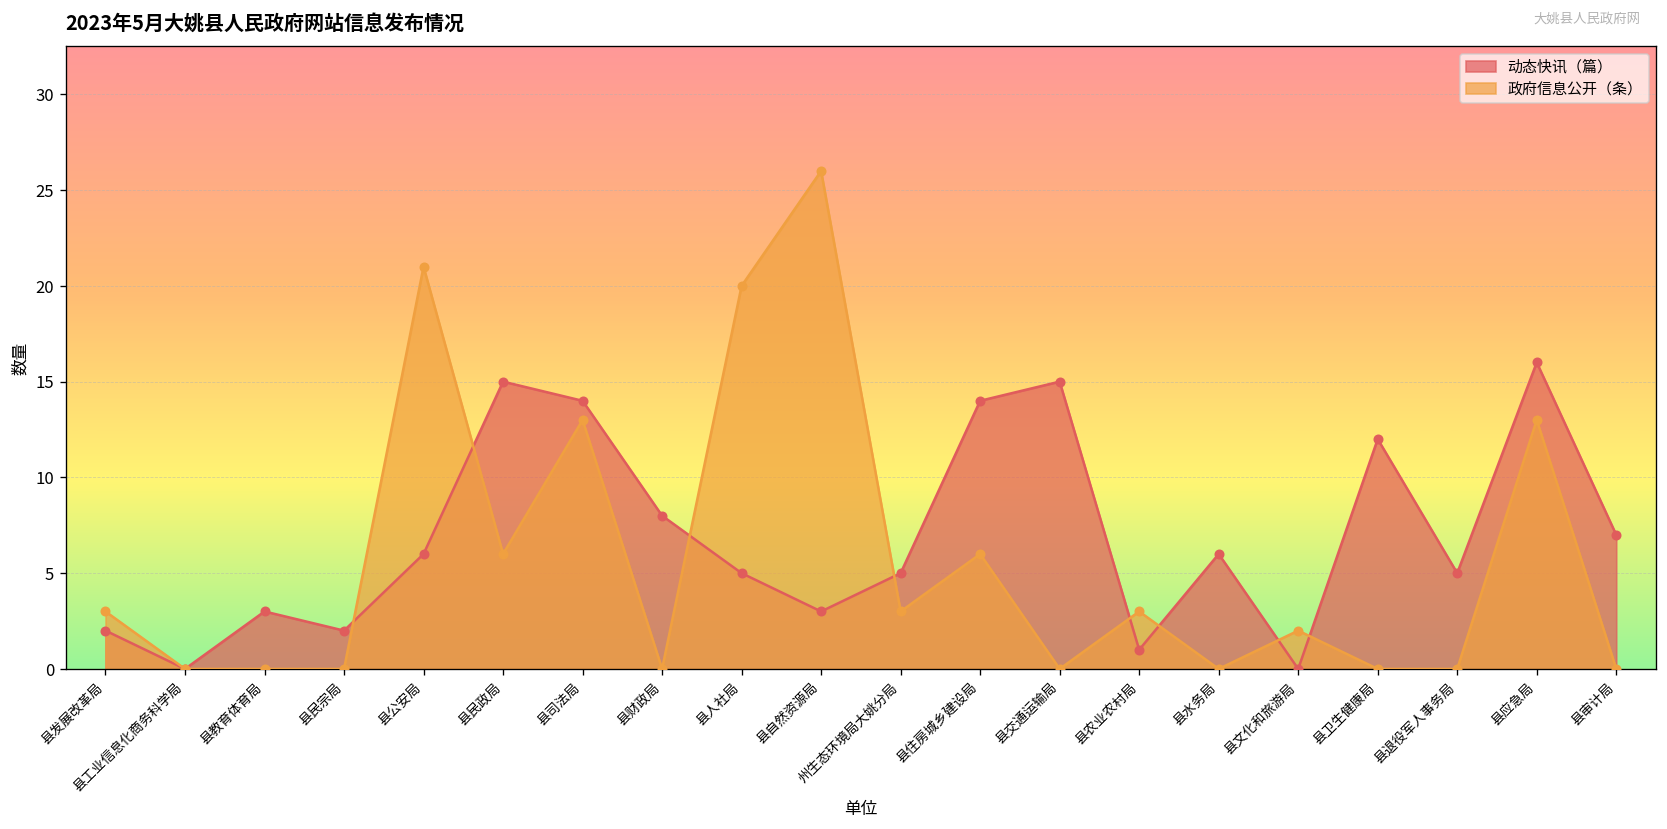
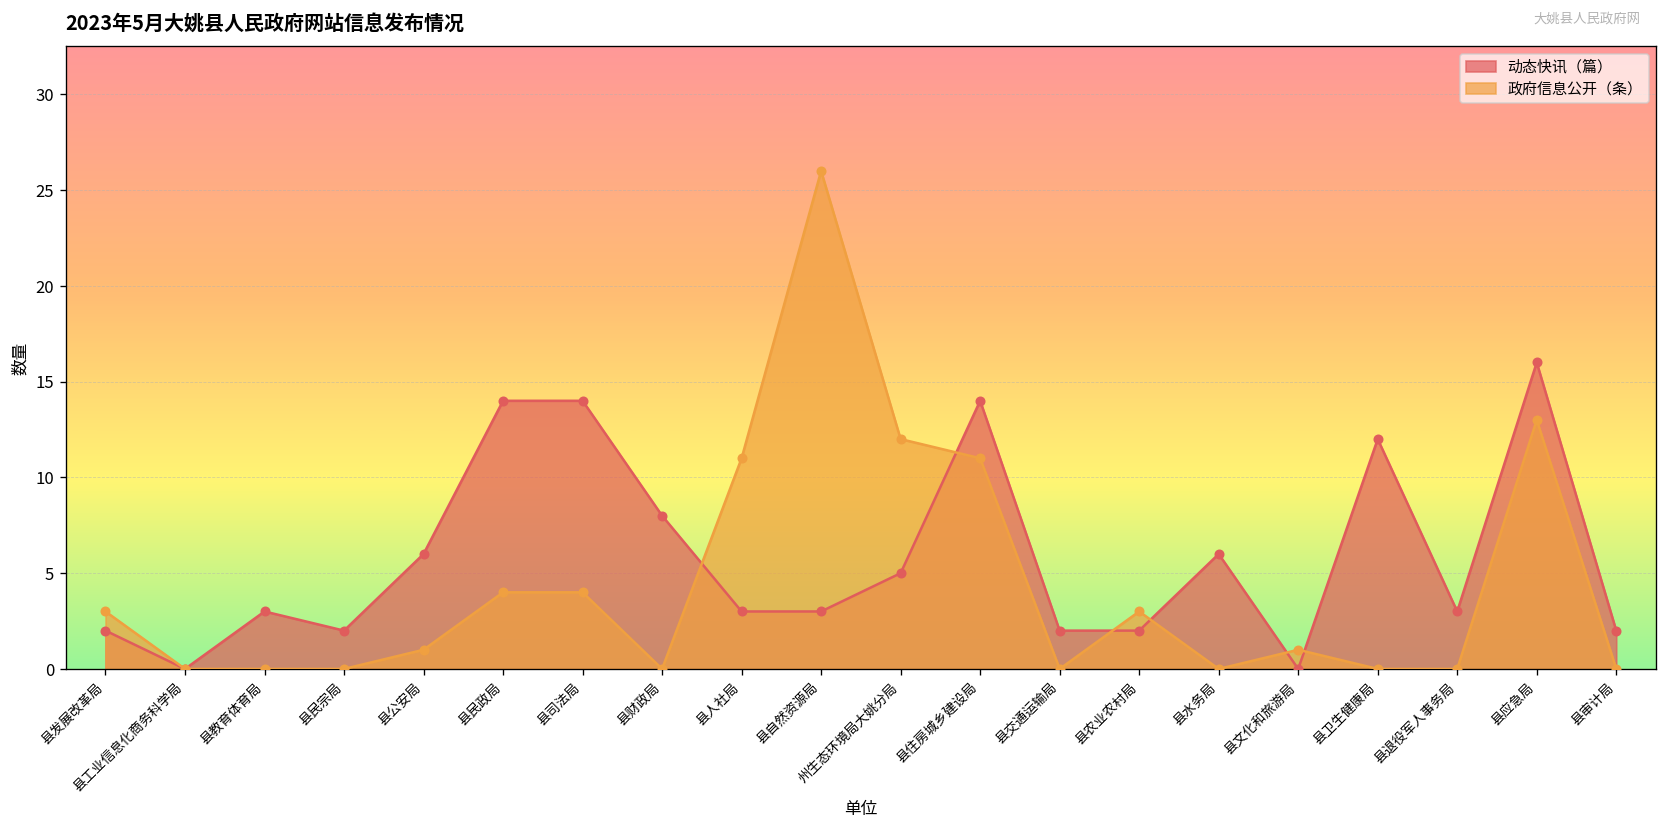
政府信息公开（条）, 县公安局: 21 -> 1
动态快讯（篇）, 县民政局: 15 -> 14
政府信息公开（条）, 县民政局: 6 -> 4
政府信息公开（条）, 县司法局: 13 -> 4
动态快讯（篇）, 县人社局: 5 -> 3
政府信息公开（条）, 县人社局: 20 -> 11
政府信息公开（条）, 州生态环境局大姚分局: 3 -> 12
政府信息公开（条）, 县住房城乡建设局: 6 -> 11
动态快讯（篇）, 县交通运输局: 15 -> 2
动态快讯（篇）, 县农业农村局: 1 -> 2
政府信息公开（条）, 县文化和旅游局: 2 -> 1
动态快讯（篇）, 县退役军人事务局: 5 -> 3
动态快讯（篇）, 县审计局: 7 -> 2
